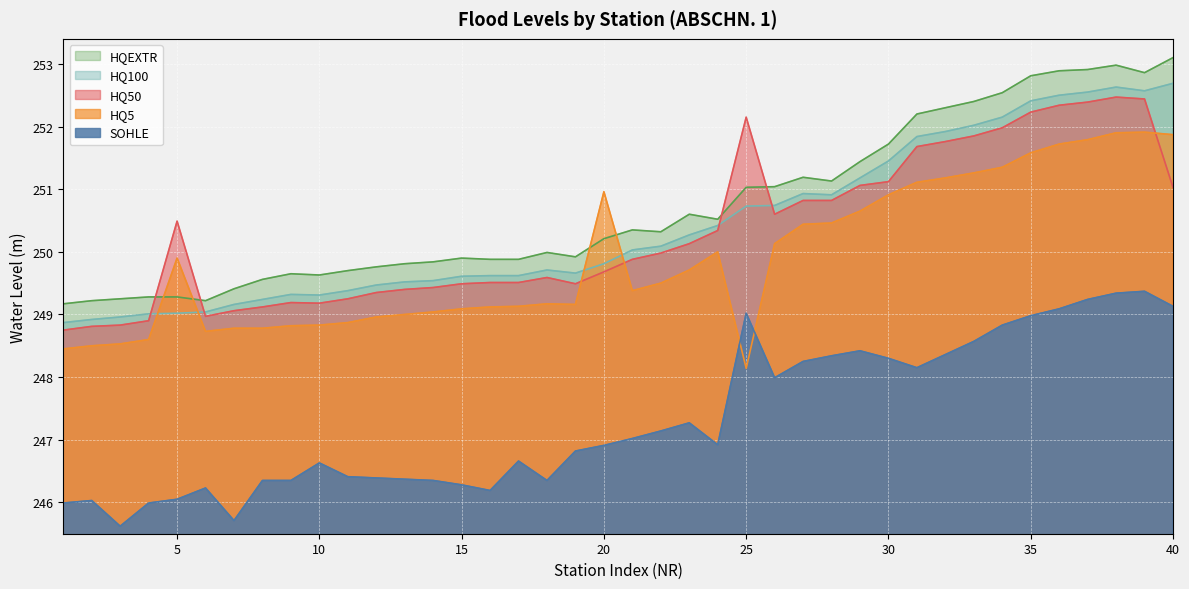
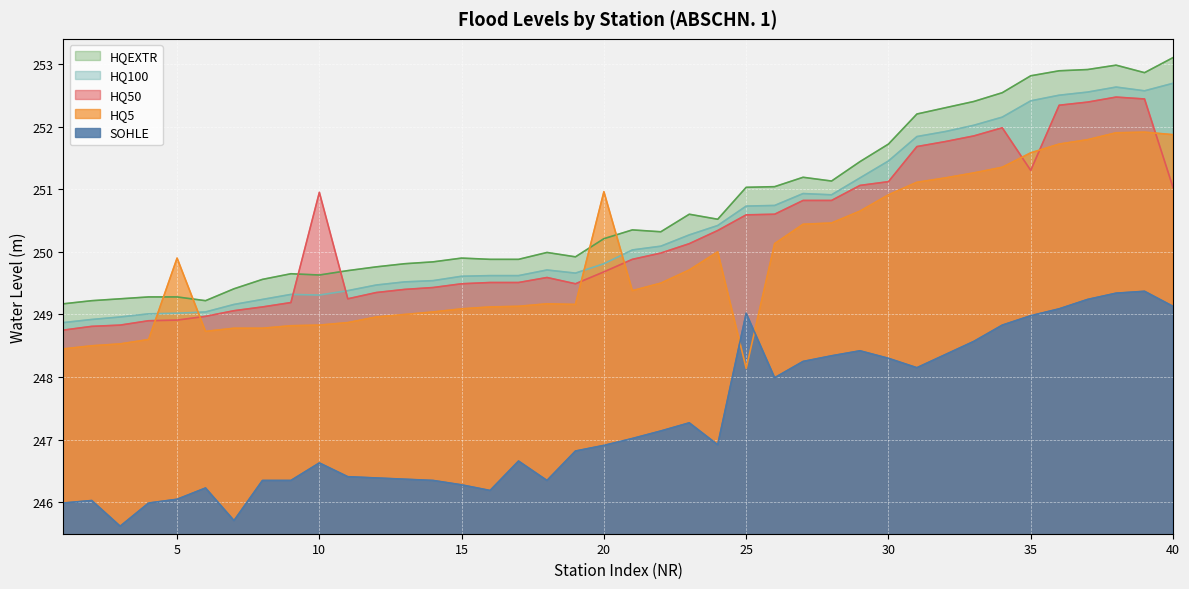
HQ50, 5: 250.5 -> 248.9
HQ50, 10: 249.2 -> 251.0
HQ50, 25: 252.2 -> 250.6
HQ50, 35: 252.2 -> 251.3
